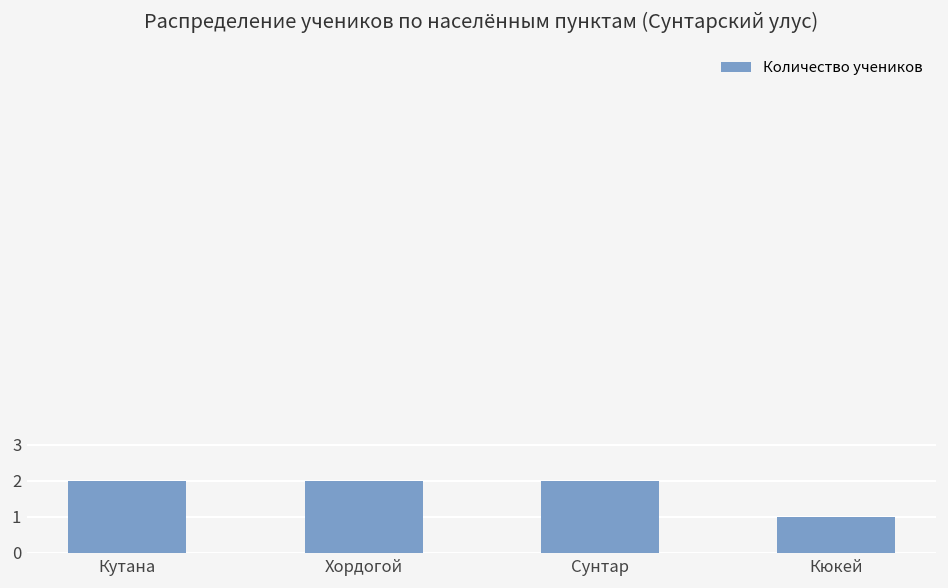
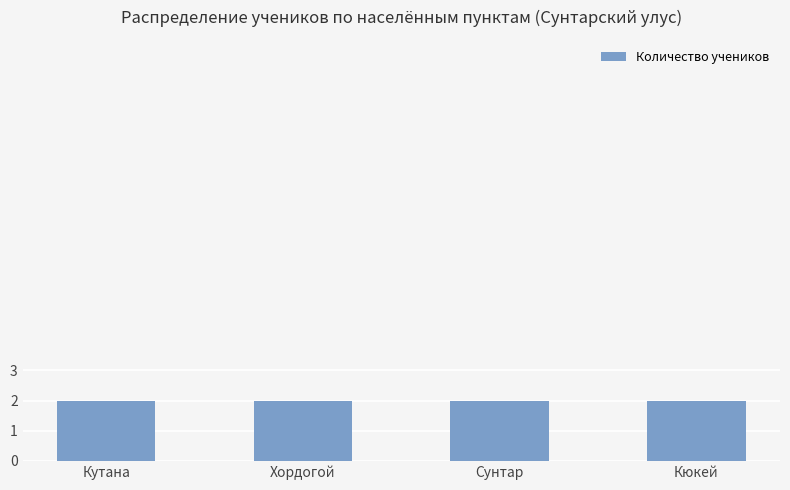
Кюкей: 1 -> 2
